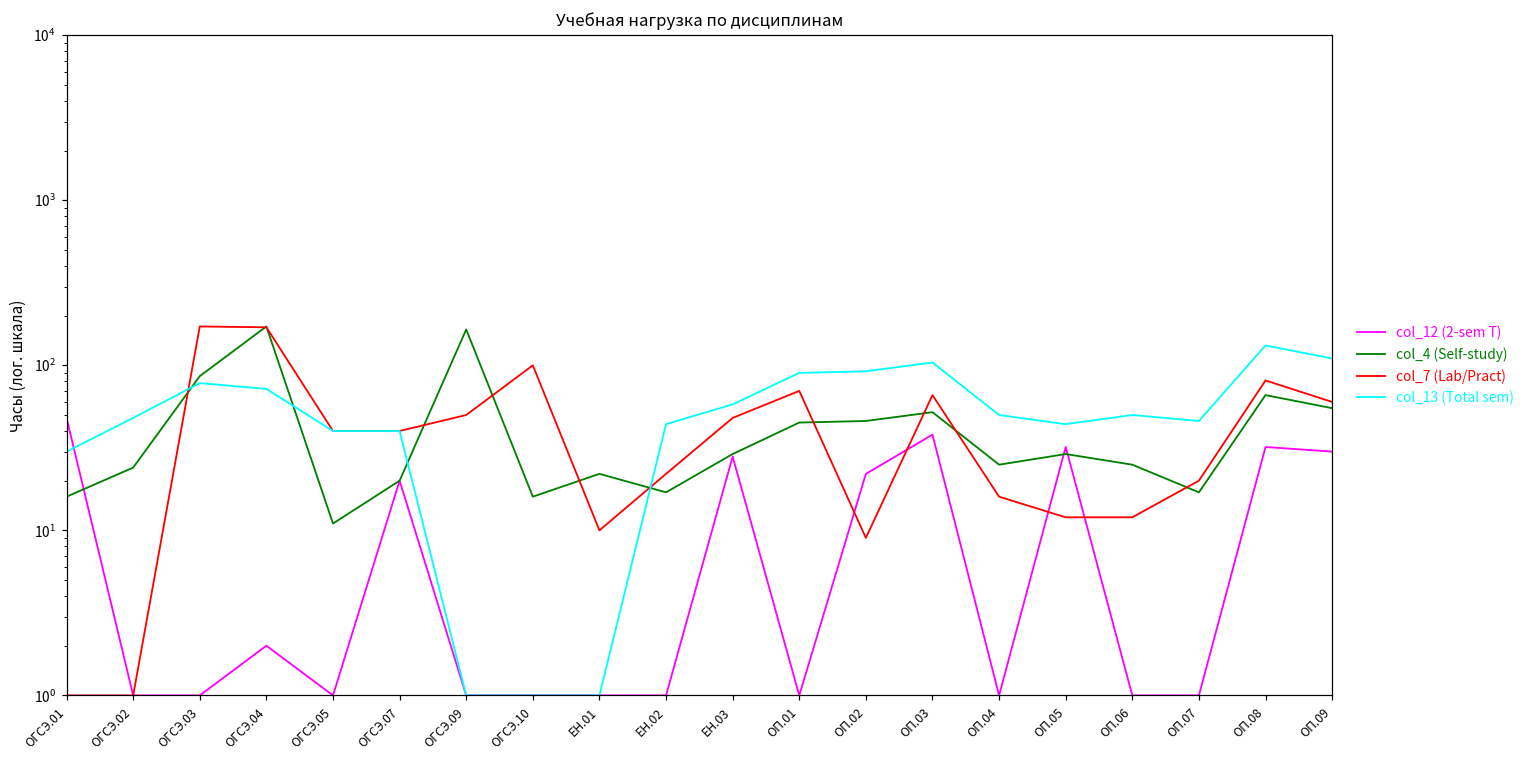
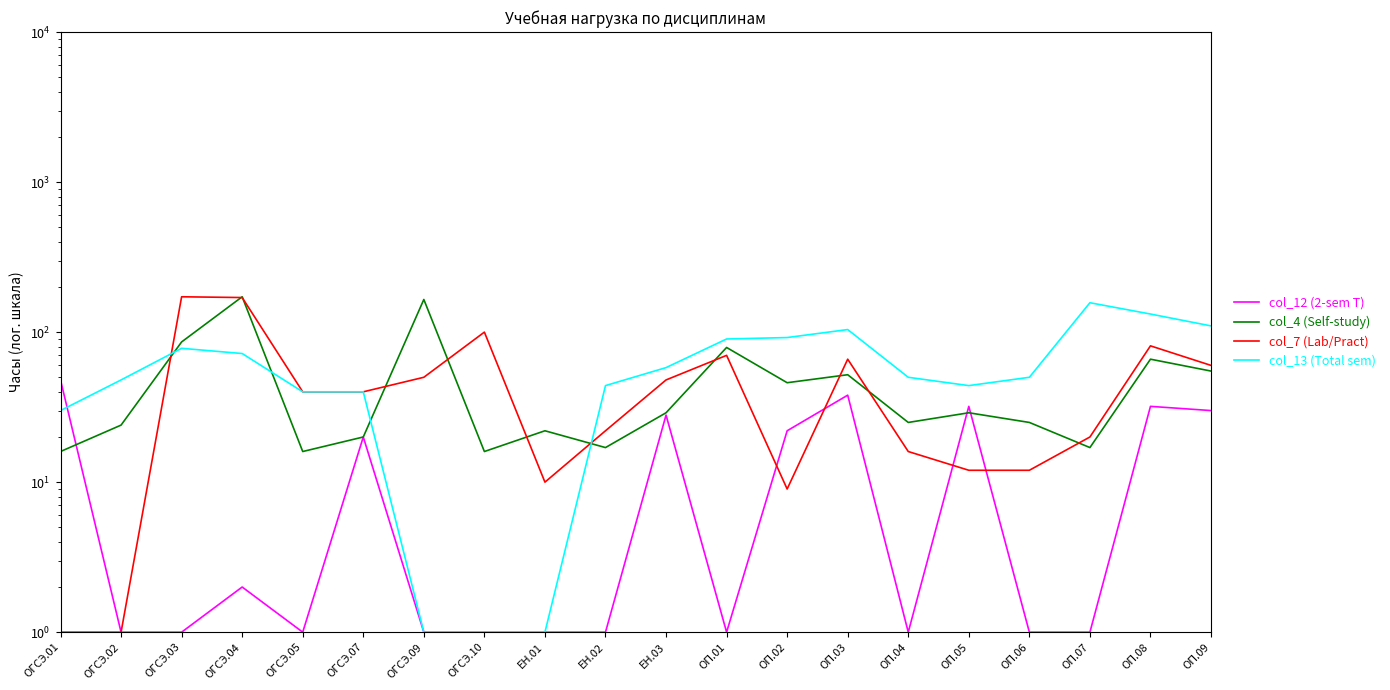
col_4 (Self-study), ОГСЭ.05: 11 -> 16
col_4 (Self-study), ОП.01: 45 -> 80
col_13 (Total sem), ОП.07: 46 -> 160
